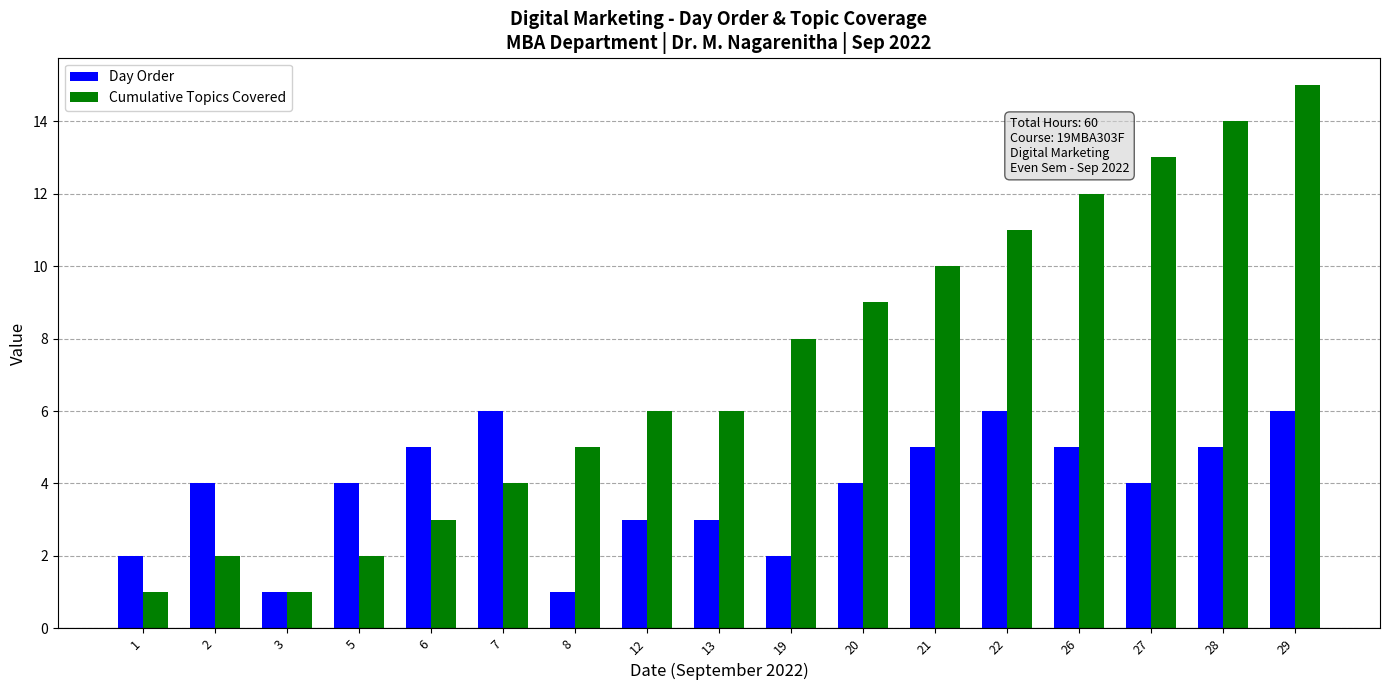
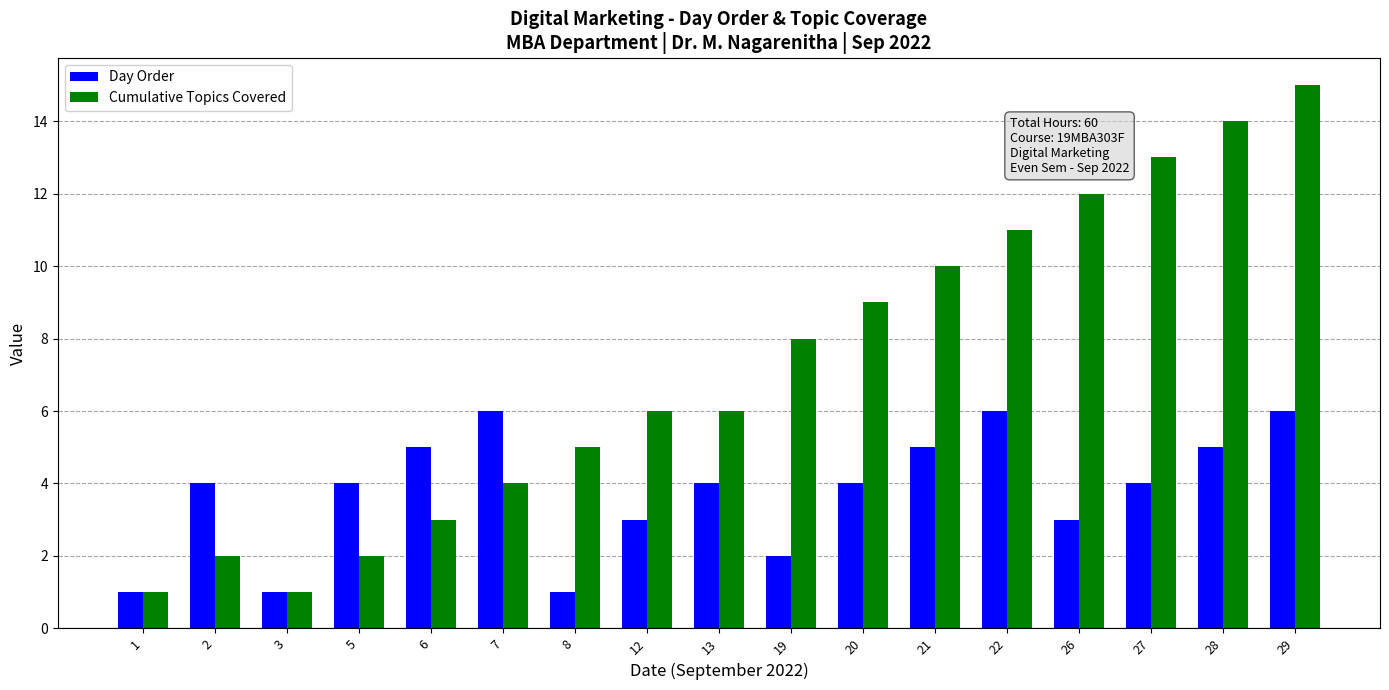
Day Order, 1: 2 -> 1
Day Order, 13: 3 -> 4
Day Order, 26: 5 -> 3
